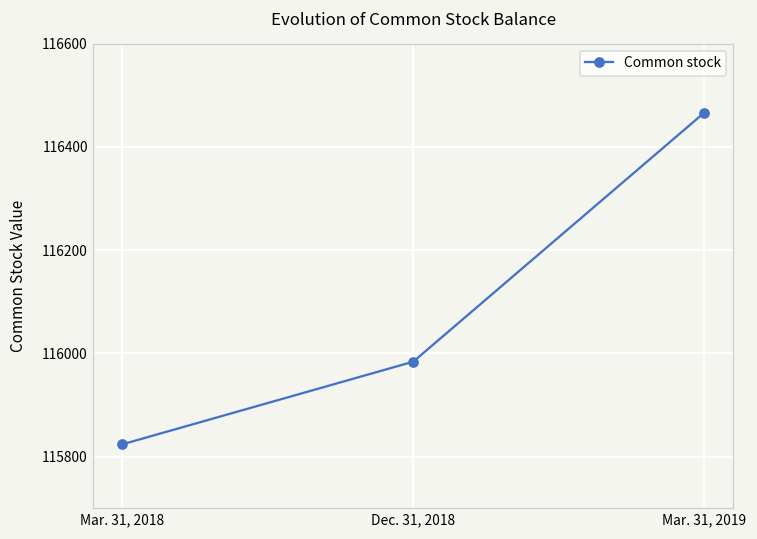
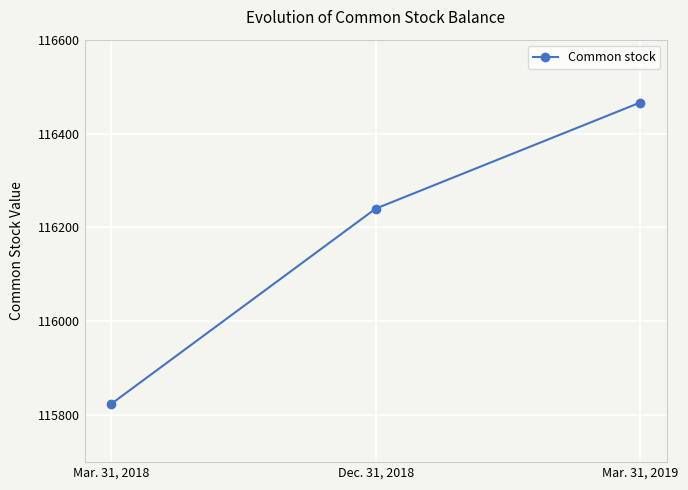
Dec. 31, 2018: 115980 -> 116240
